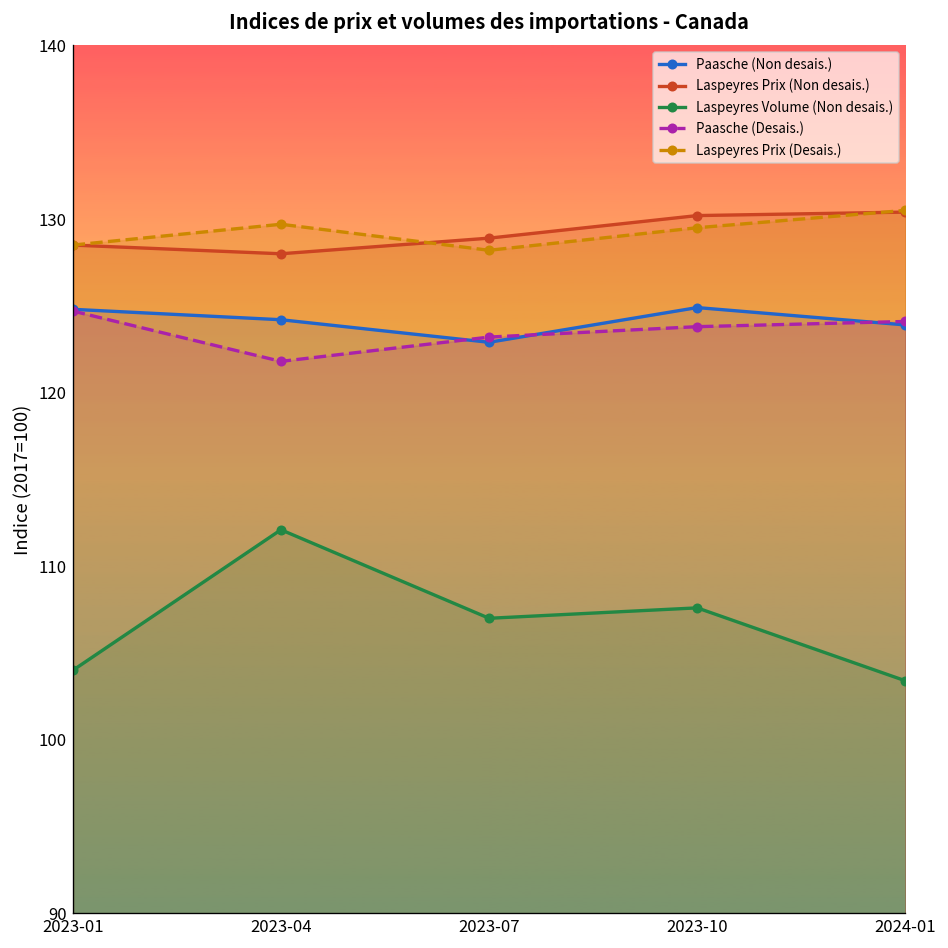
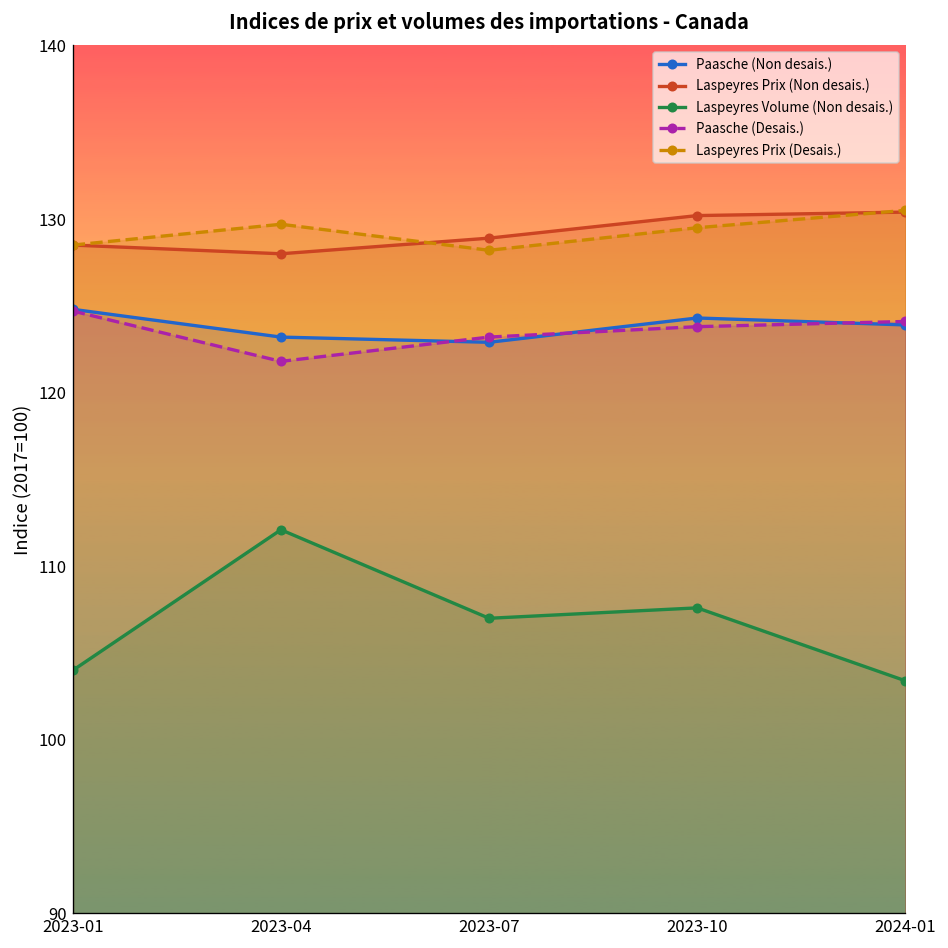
Paasche (Non desais.), 2023-04: 124.2 -> 123.2
Paasche (Non desais.), 2023-10: 124.9 -> 124.3
